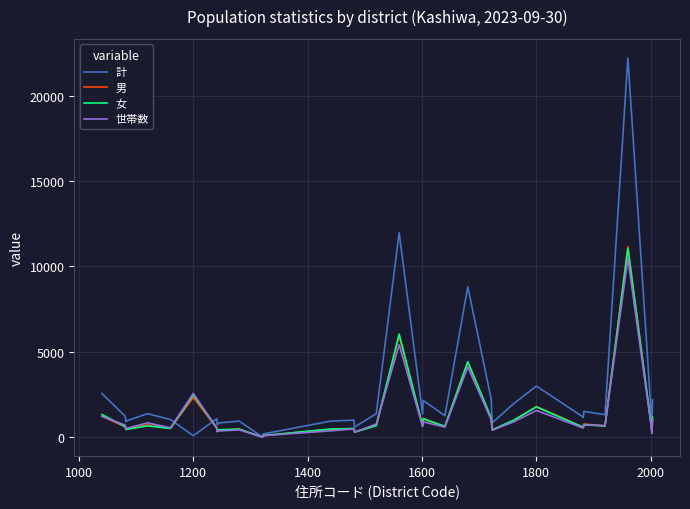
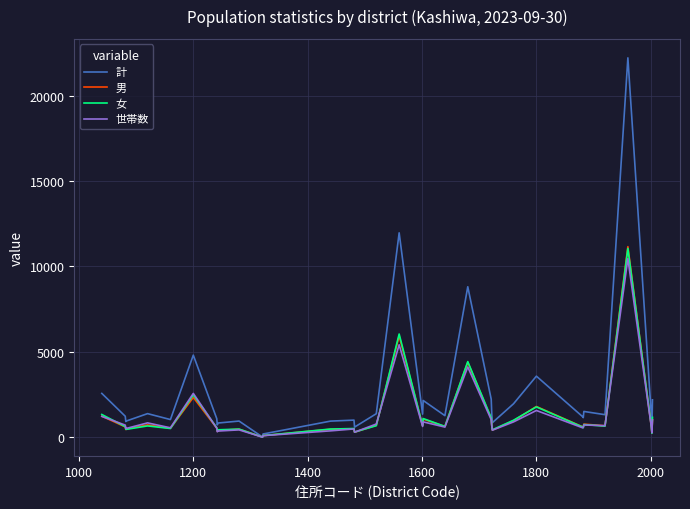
計, 1200: 100 -> 4800
計, 1800: 3000 -> 3600
